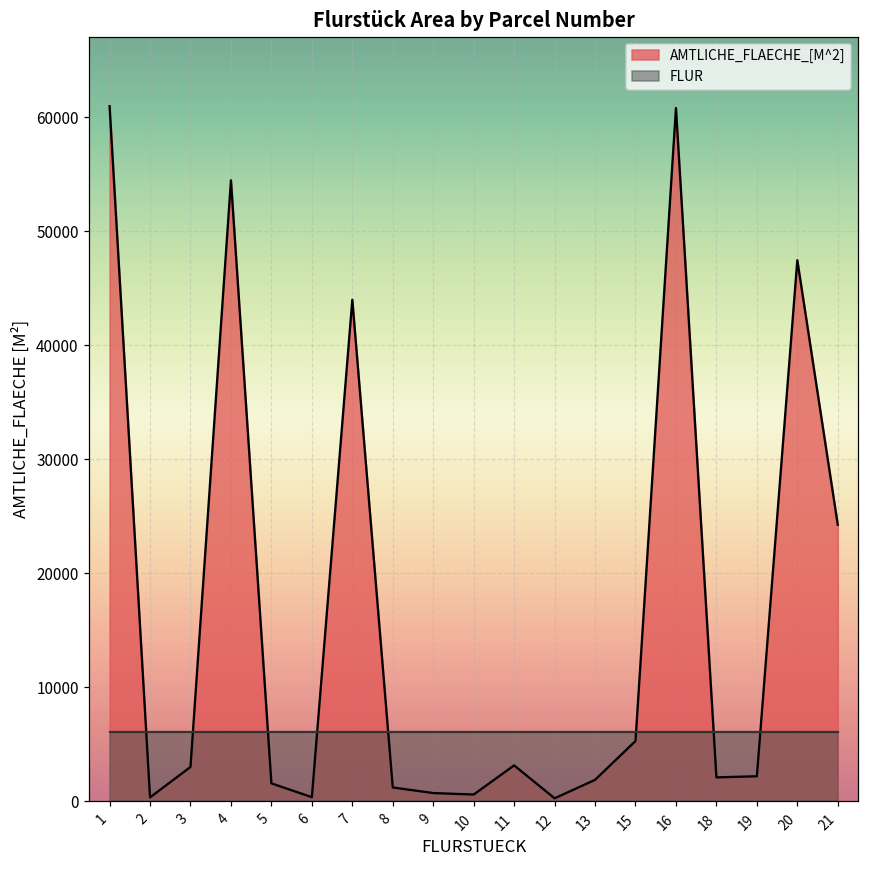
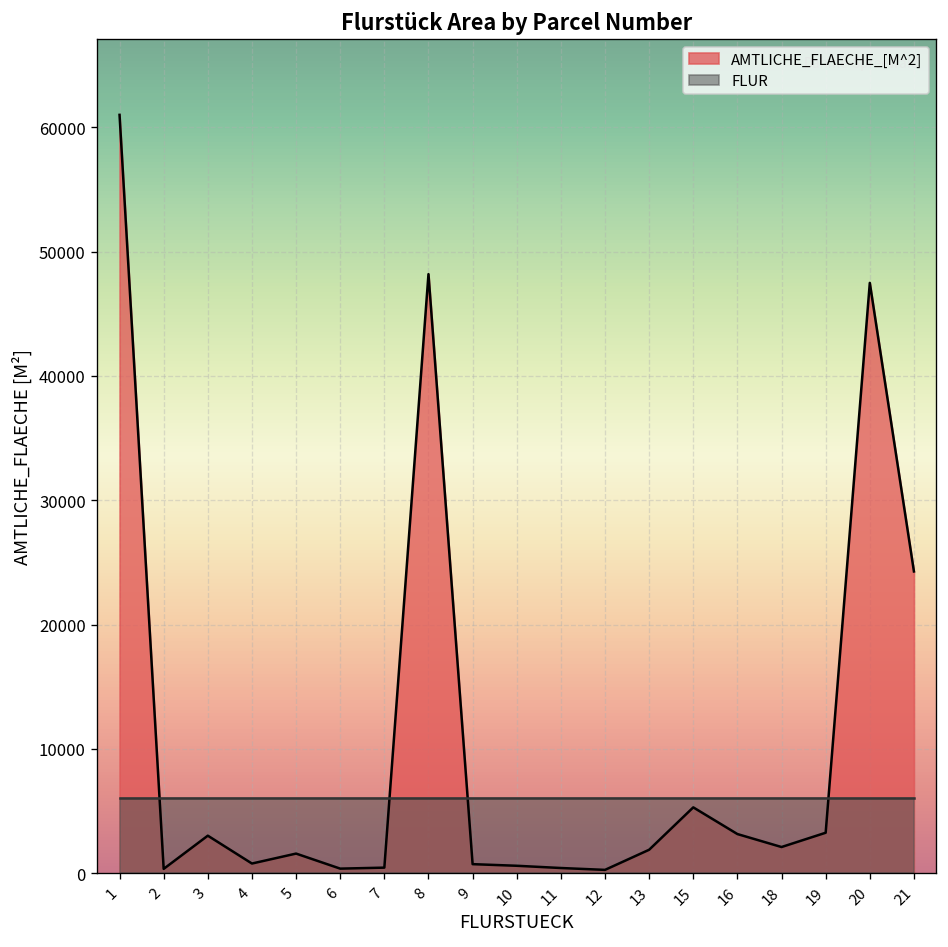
AMTLICHE_FLAECHE_[M^2], 4: 54500 -> 800
AMTLICHE_FLAECHE_[M^2], 7: 44000 -> 500
AMTLICHE_FLAECHE_[M^2], 8: 1200 -> 48200
AMTLICHE_FLAECHE_[M^2], 11: 3200 -> 400
AMTLICHE_FLAECHE_[M^2], 16: 60800 -> 3200
AMTLICHE_FLAECHE_[M^2], 19: 2200 -> 3300
